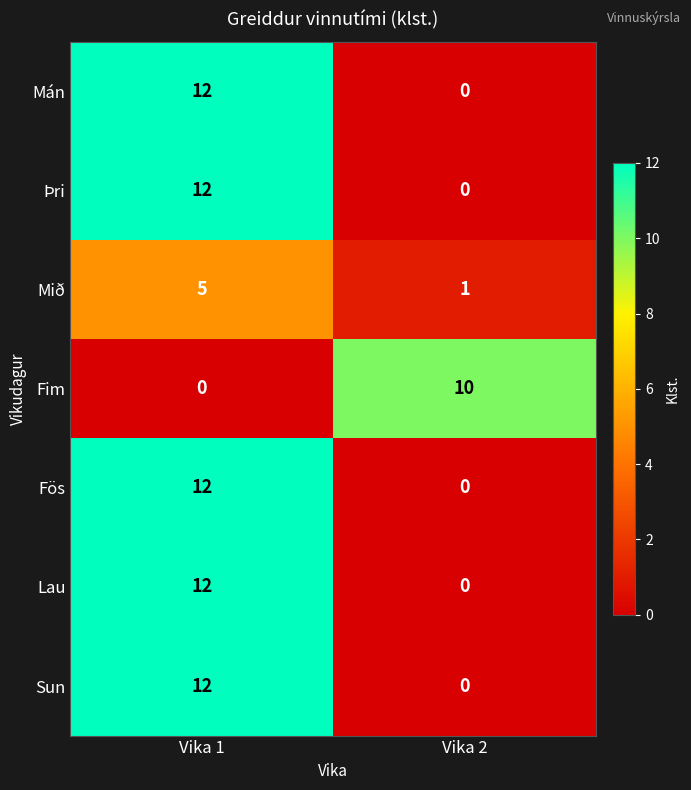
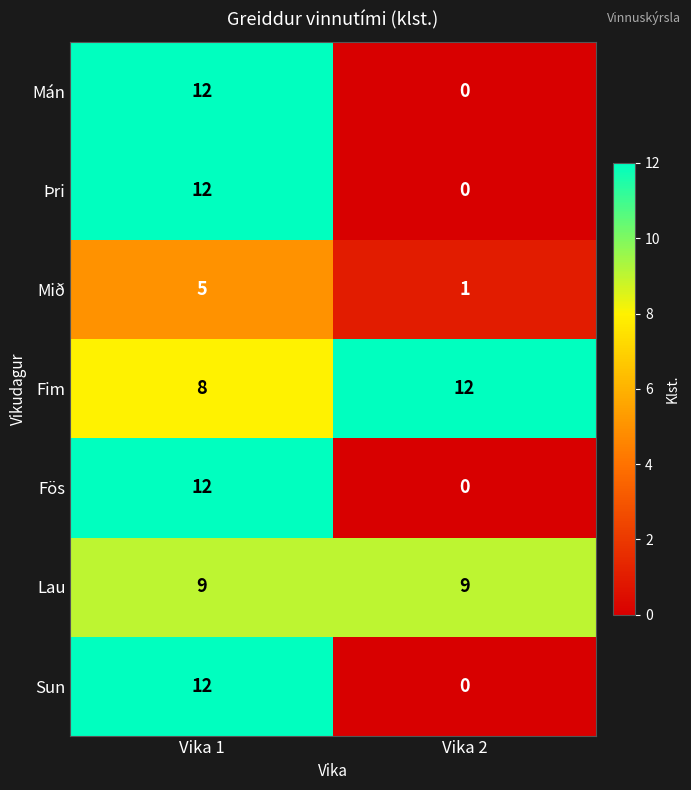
Fim, Vika 1: 0 -> 8
Fim, Vika 2: 10 -> 12
Lau, Vika 1: 12 -> 9
Lau, Vika 2: 0 -> 9
